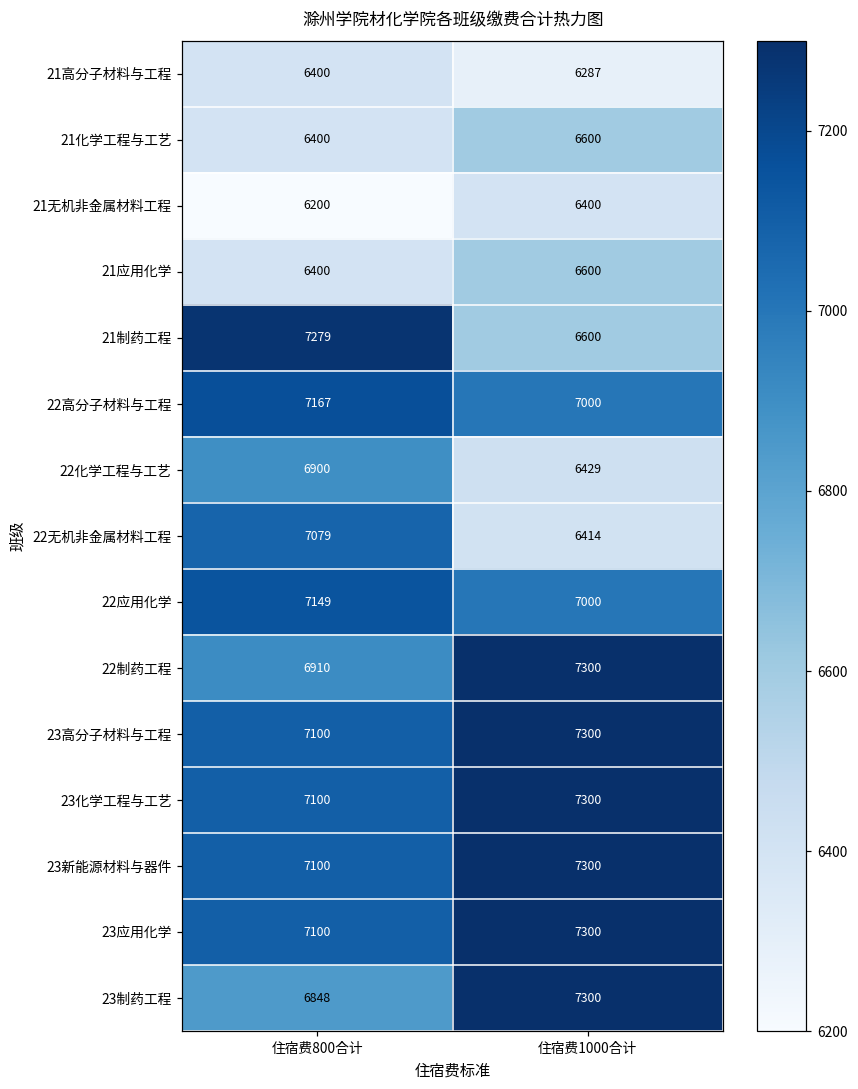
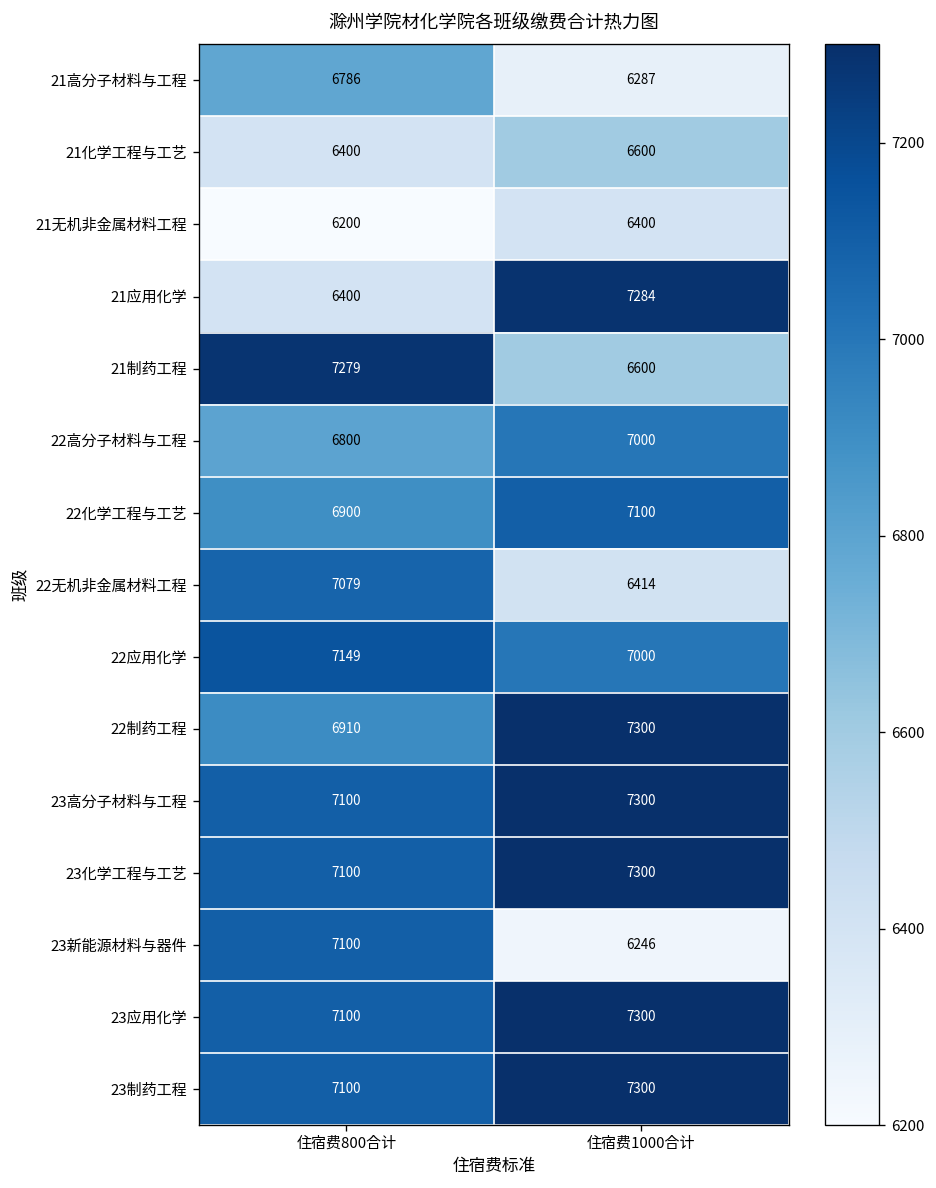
21高分子材料与工程, 住宿费800合计: 6400 -> 6786
21应用化学, 住宿费1000合计: 6600 -> 7284
22高分子材料与工程, 住宿费800合计: 7167 -> 6800
22化学工程与工艺, 住宿费1000合计: 6429 -> 7100
23新能源材料与器件, 住宿费1000合计: 7300 -> 6246
23制药工程, 住宿费800合计: 6848 -> 7100
